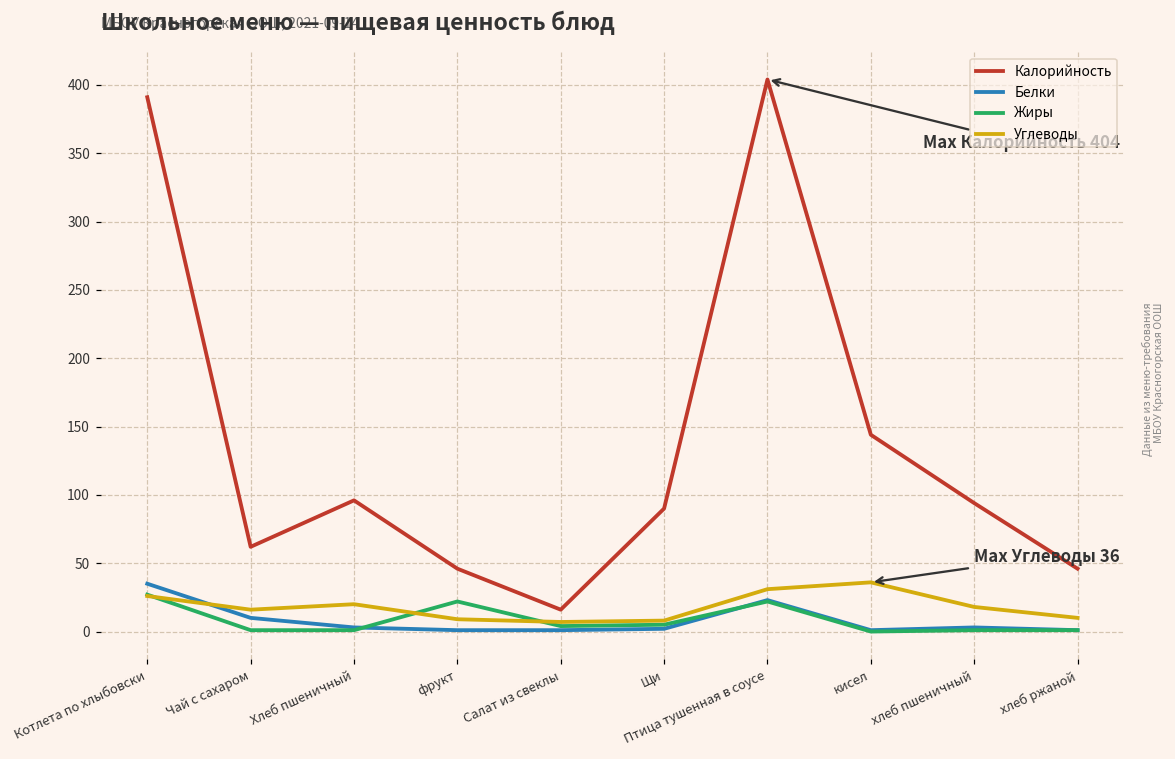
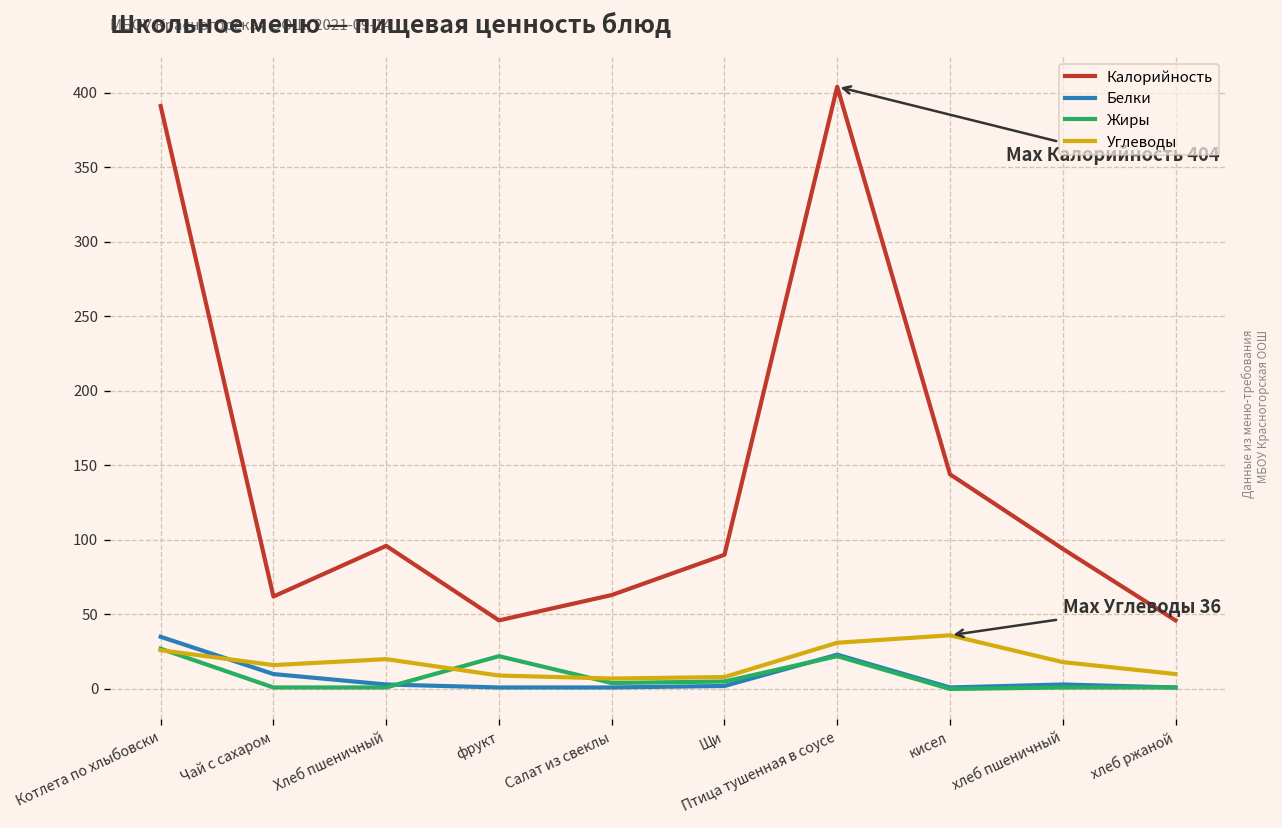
Калорийность, Салат из свеклы: 16 -> 63
